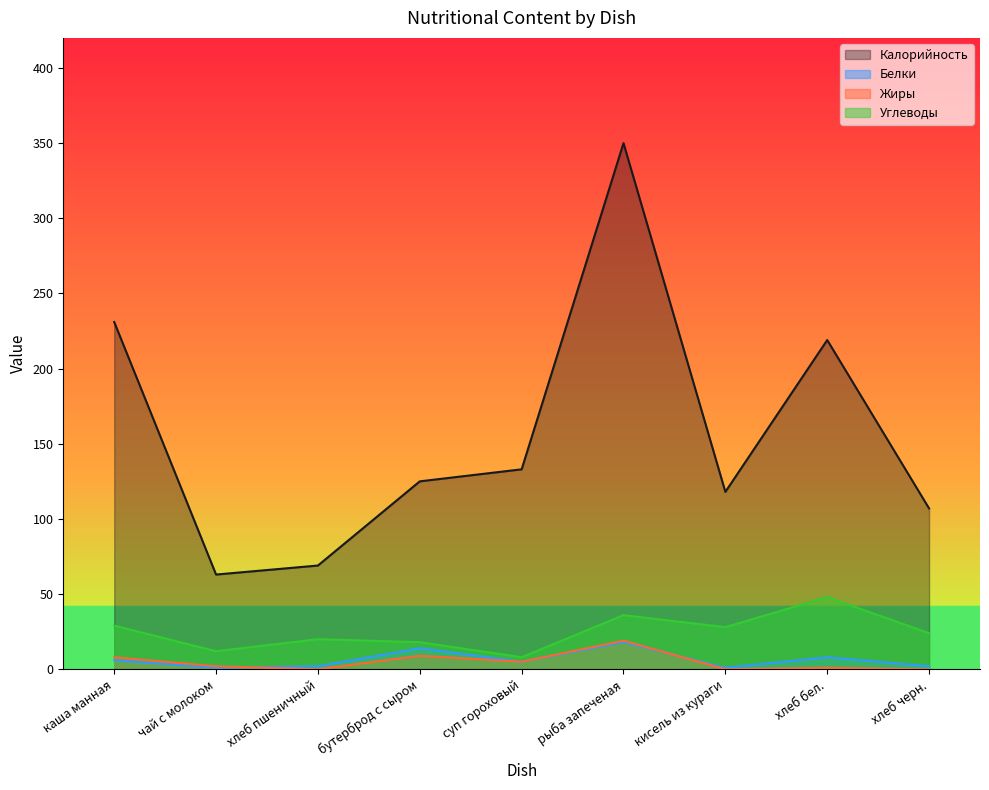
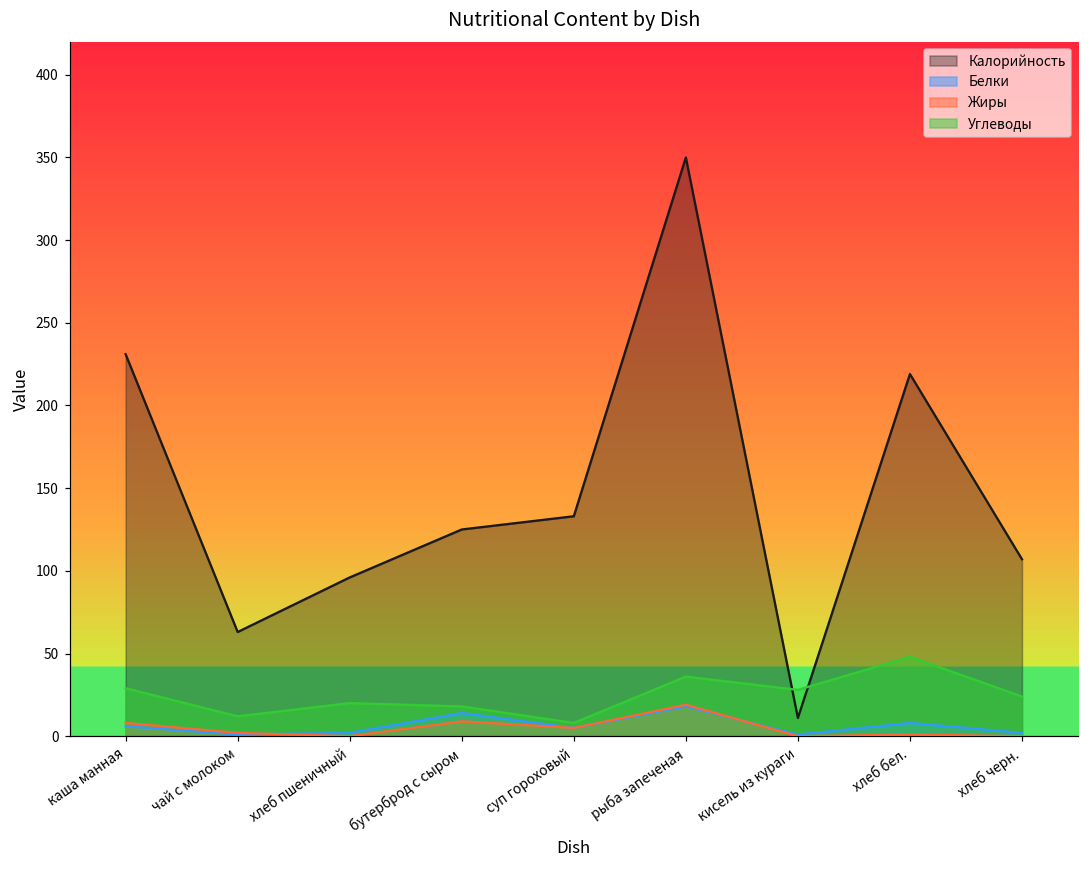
Калорийность, хлеб пшеничный: 69 -> 96
Калорийность, кисель из кураги: 118 -> 11
